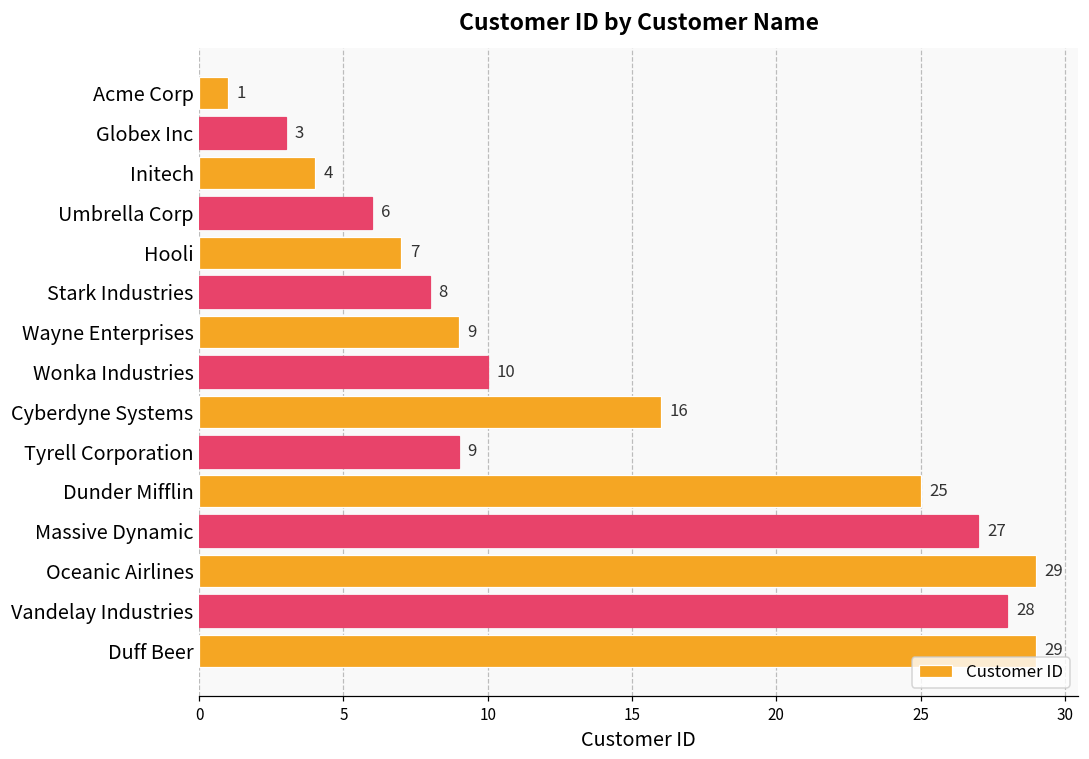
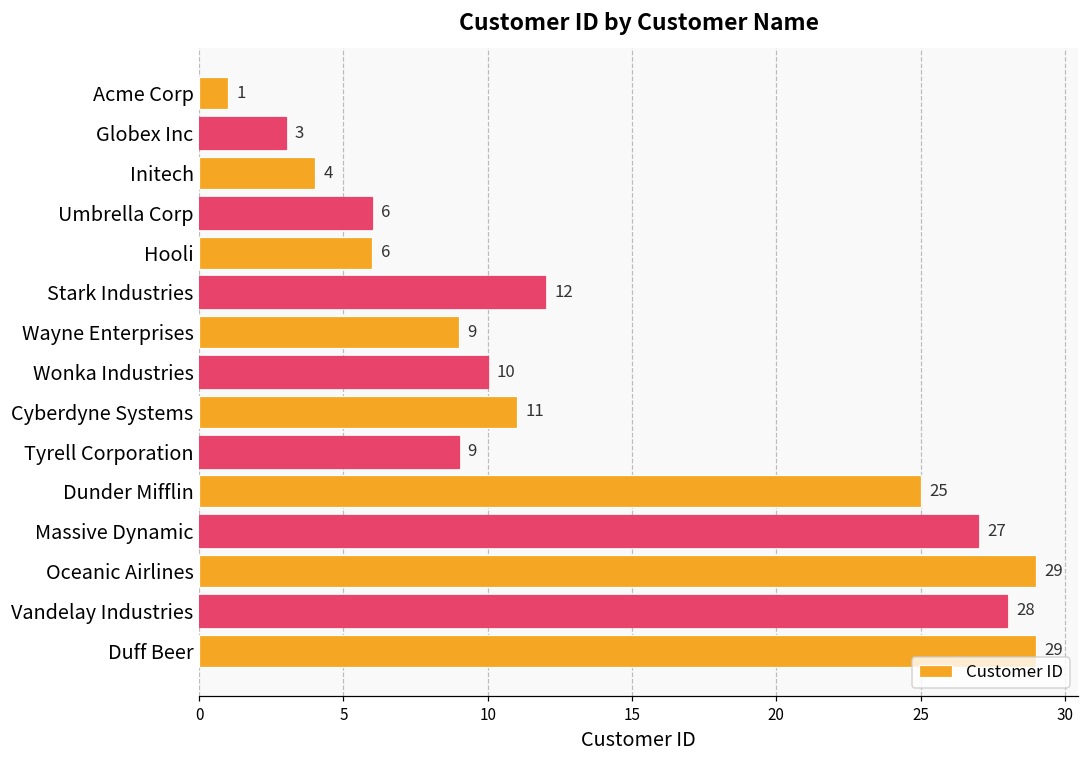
Hooli: 7 -> 6
Stark Industries: 8 -> 12
Cyberdyne Systems: 16 -> 11
